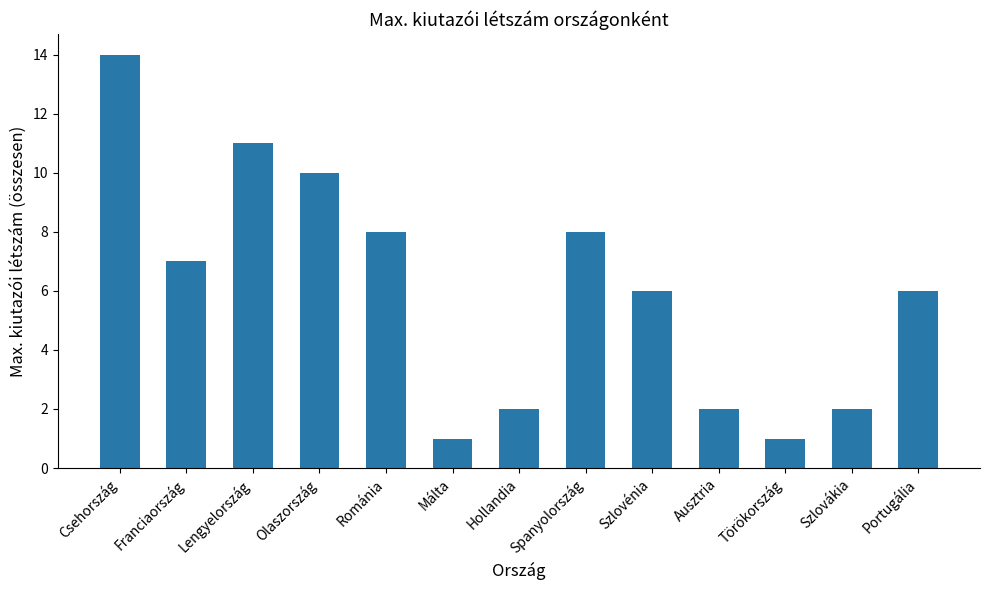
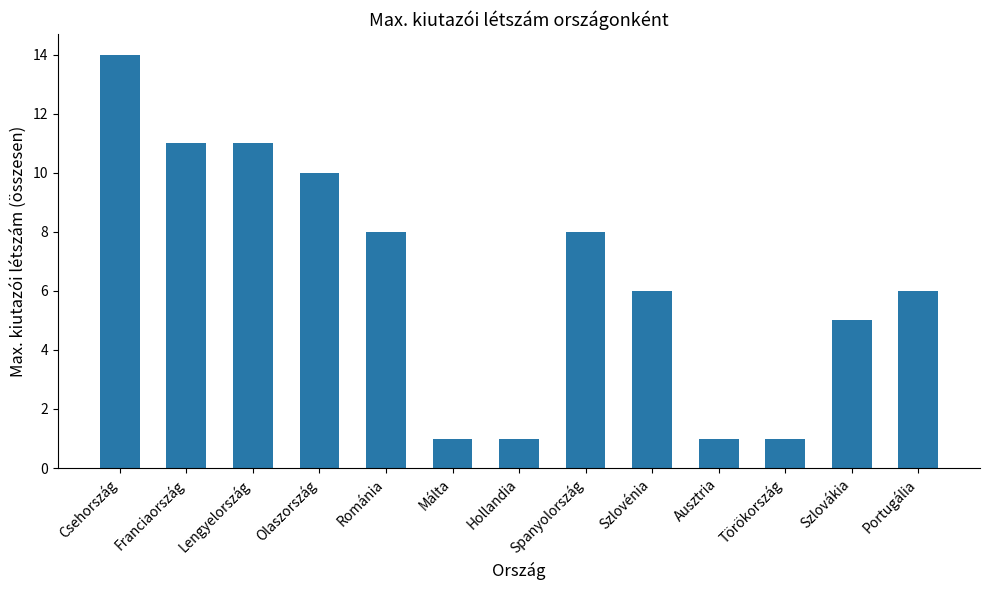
Franciaország: 7 -> 11
Hollandia: 2 -> 1
Ausztria: 2 -> 1
Szlovákia: 2 -> 5
